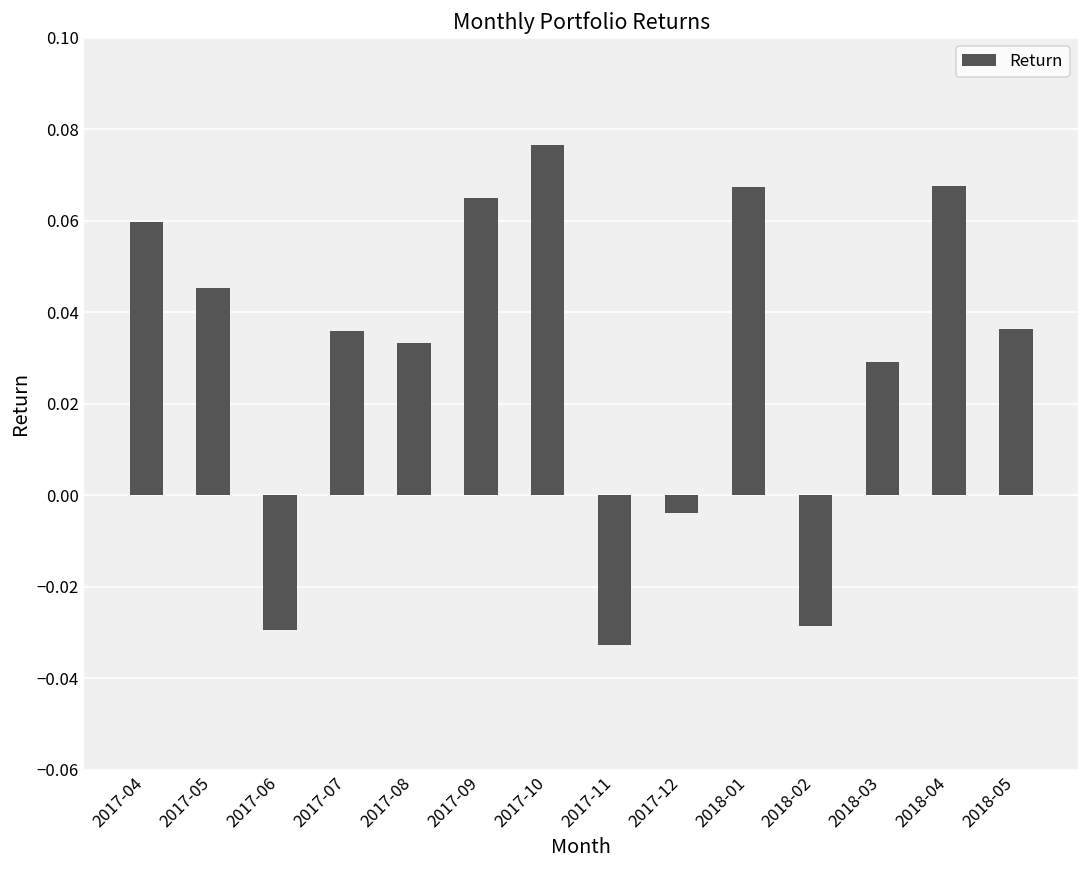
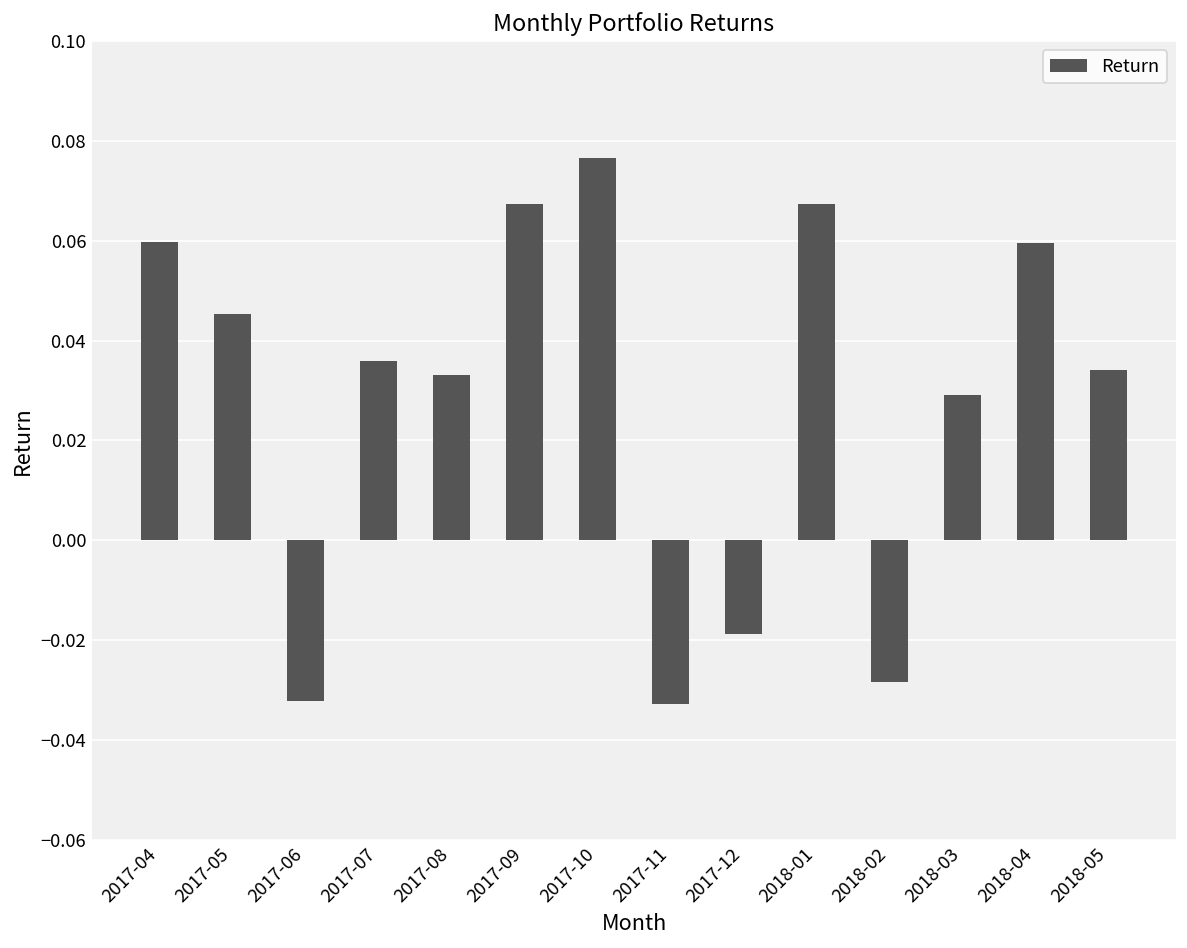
2017-06: -0.030 -> -0.032
2017-09: 0.065 -> 0.067
2017-12: -0.004 -> -0.019
2018-04: 0.068 -> 0.059
2018-05: 0.036 -> 0.034
